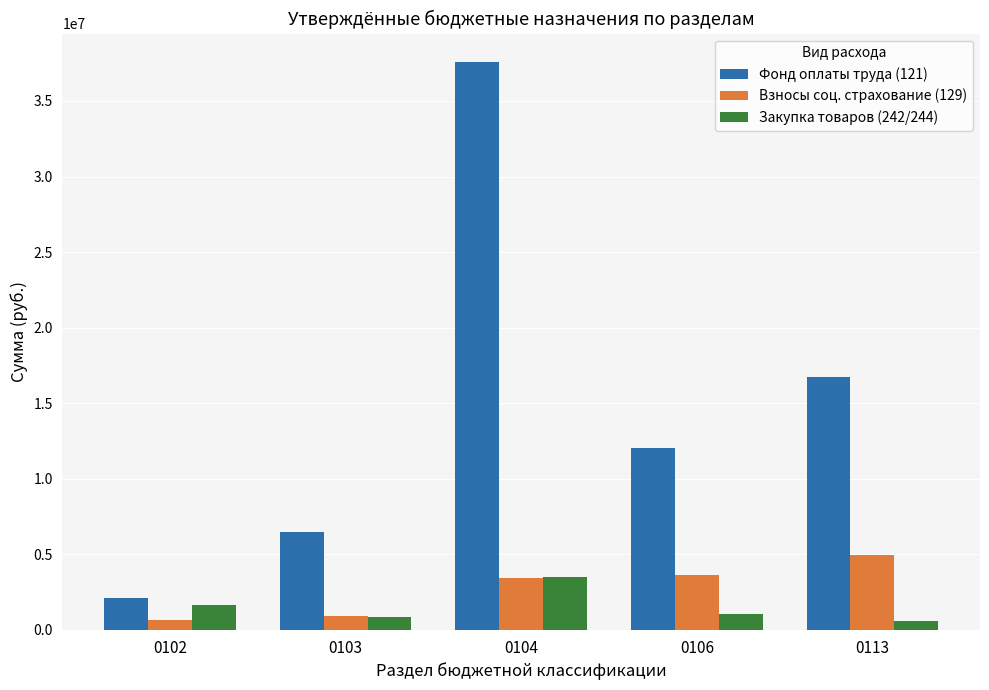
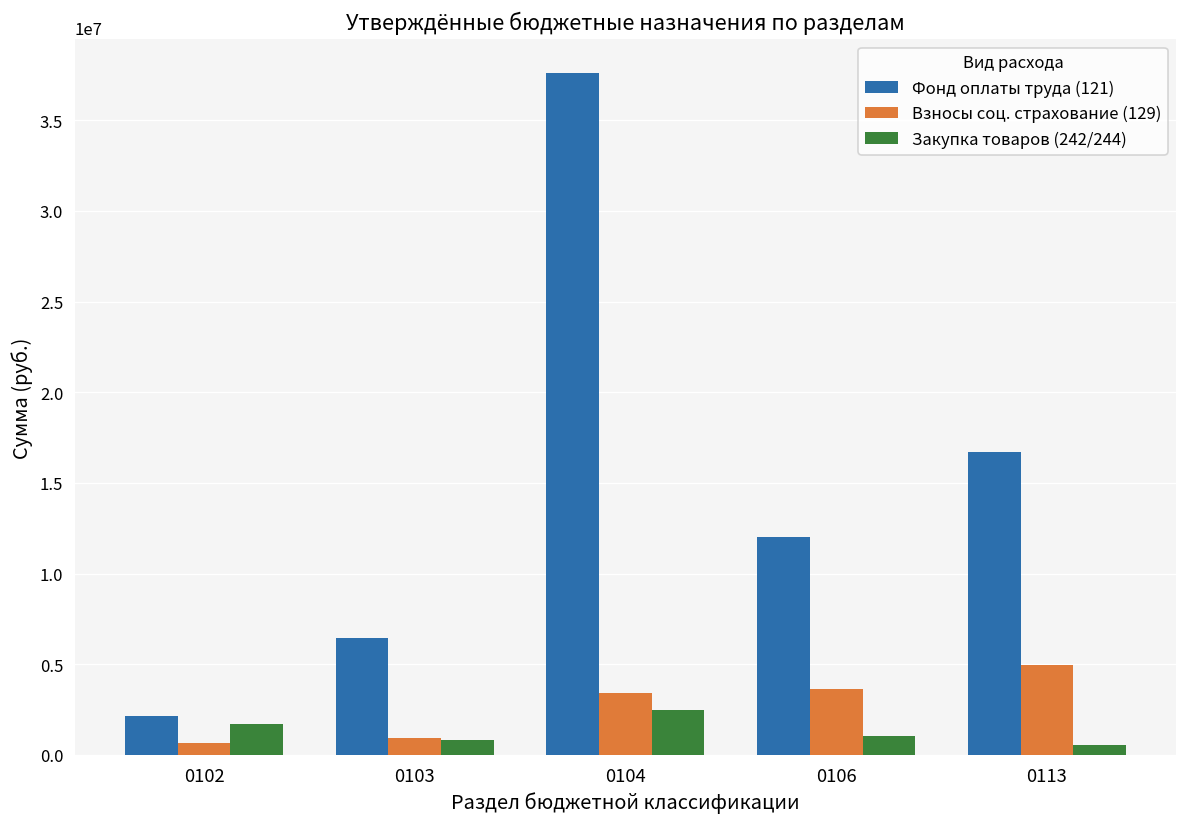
Закупка товаров (242/244), 0104: 3500000 -> 2500000
